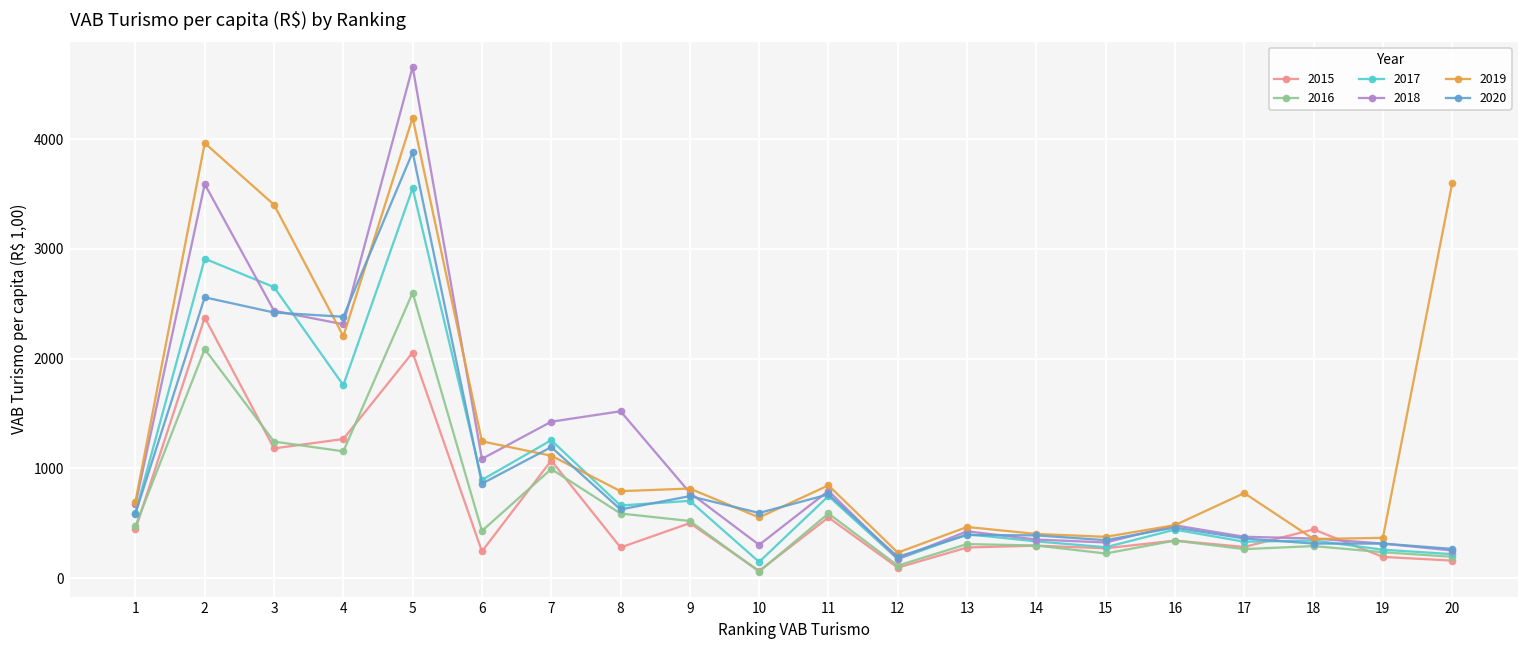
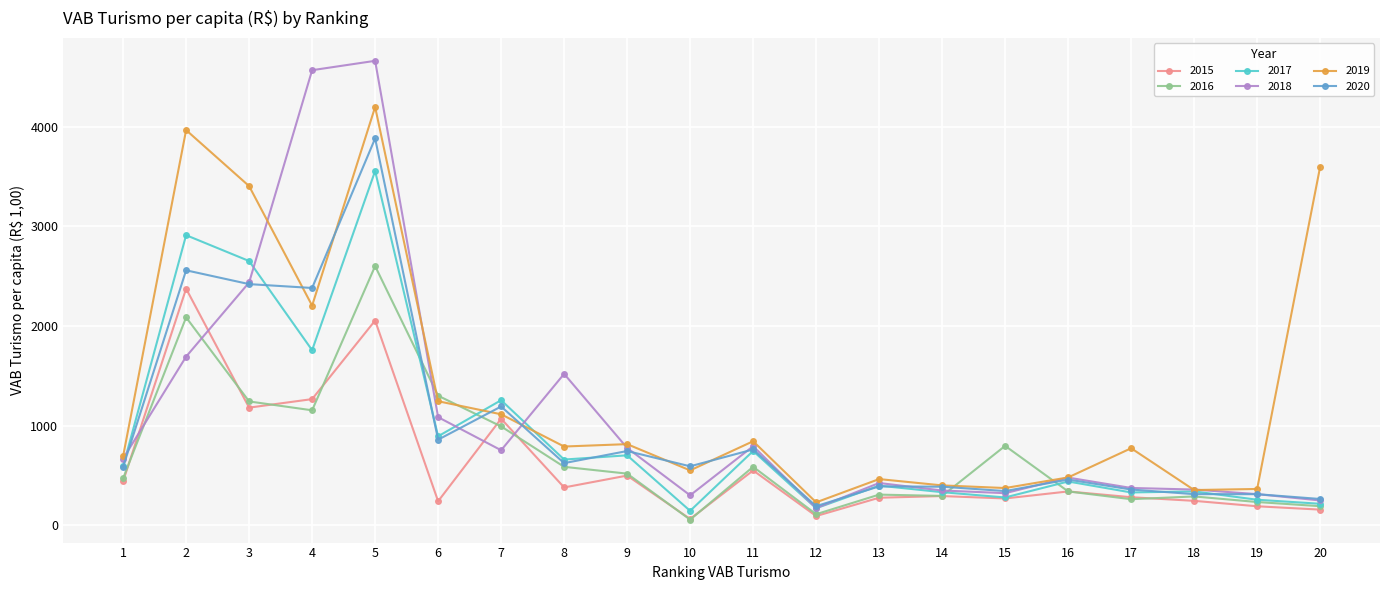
2018, 2: 3600 -> 1700
2018, 4: 2300 -> 4600
2016, 6: 400 -> 1300
2018, 7: 1400 -> 800
2015, 8: 300 -> 400
2016, 15: 200 -> 800
2015, 18: 400 -> 200
